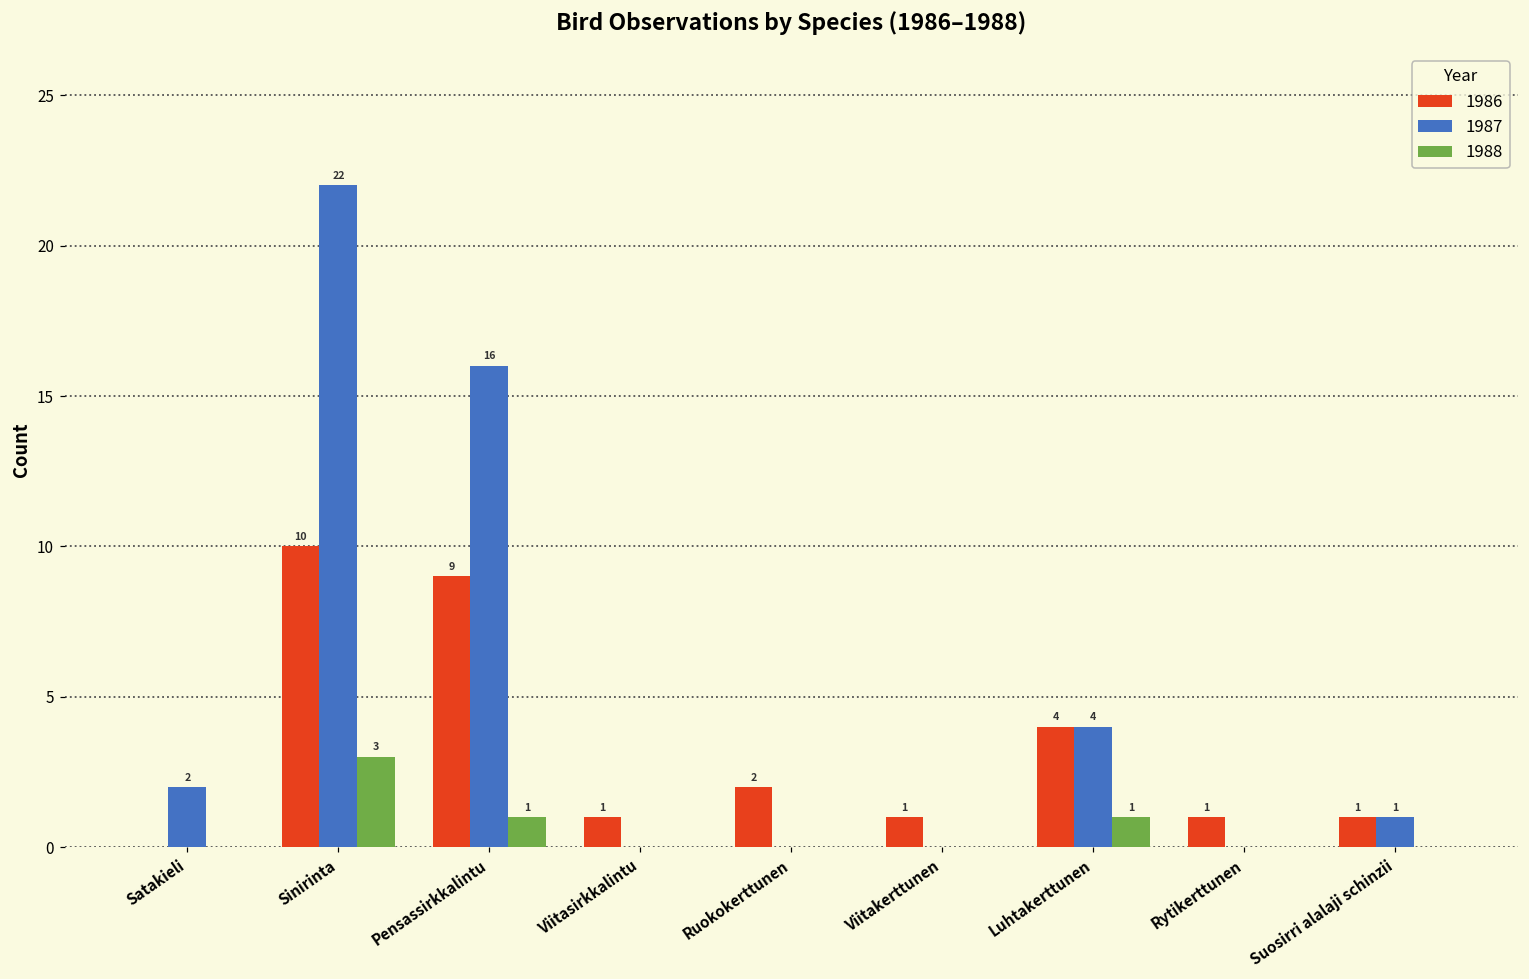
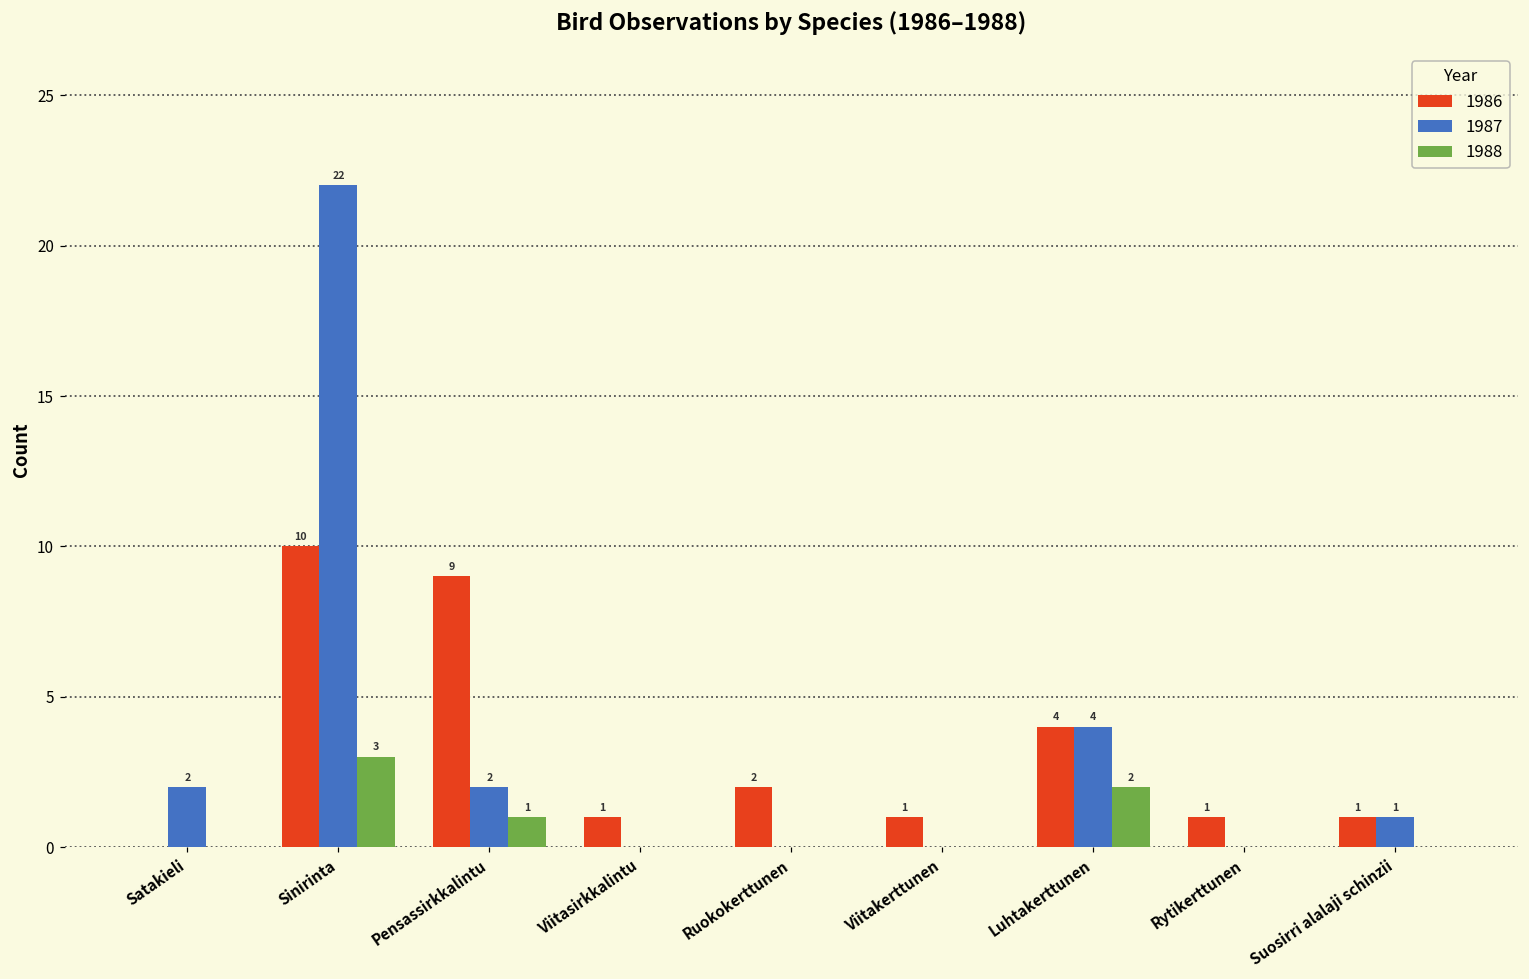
1987, Pensassirkkalintu: 16 -> 2
1988, Luhtakerttunen: 1 -> 2
